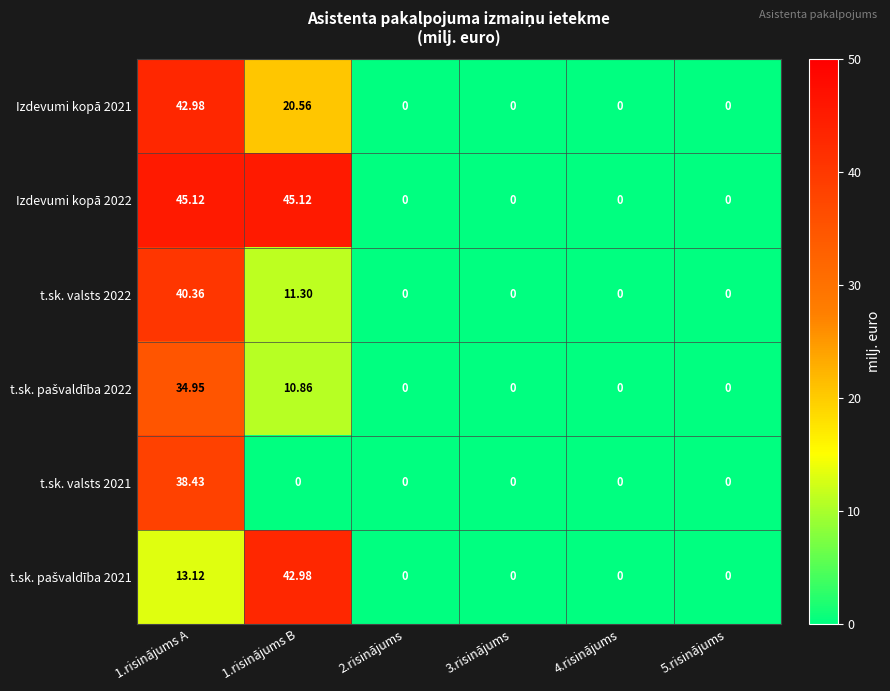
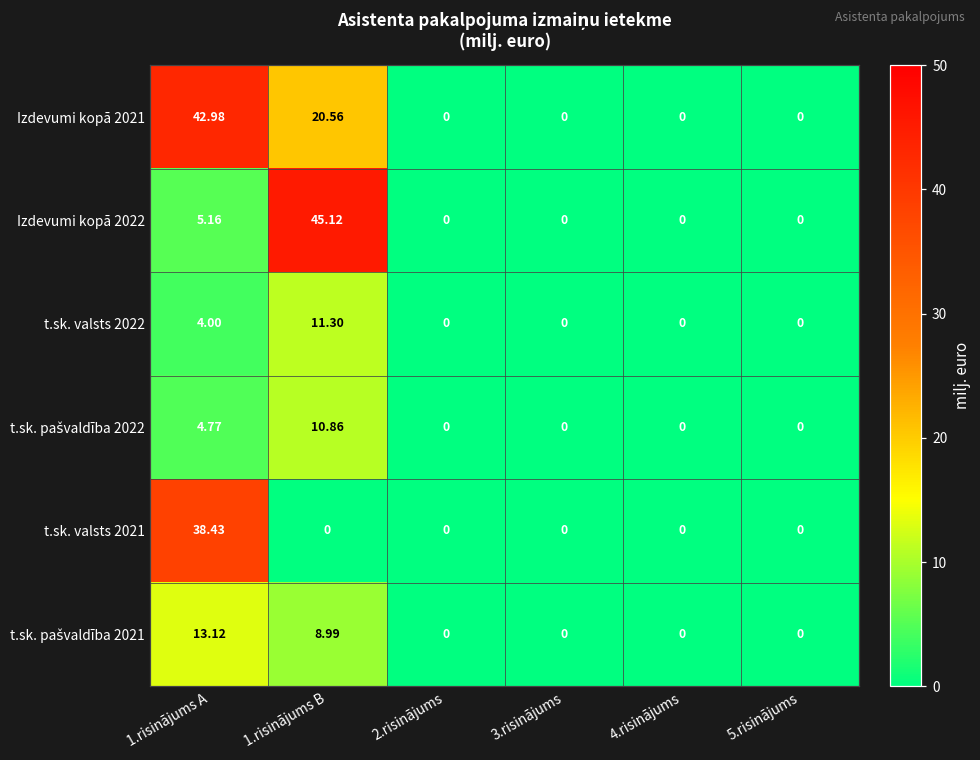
Izdevumi kopā 2022, 1.risinājums A: 45.12 -> 5.16
t.sk. valsts 2022, 1.risinājums A: 40.36 -> 4.00
t.sk. pašvaldība 2022, 1.risinājums A: 34.95 -> 4.77
t.sk. pašvaldība 2021, 1.risinājums B: 42.98 -> 8.99
